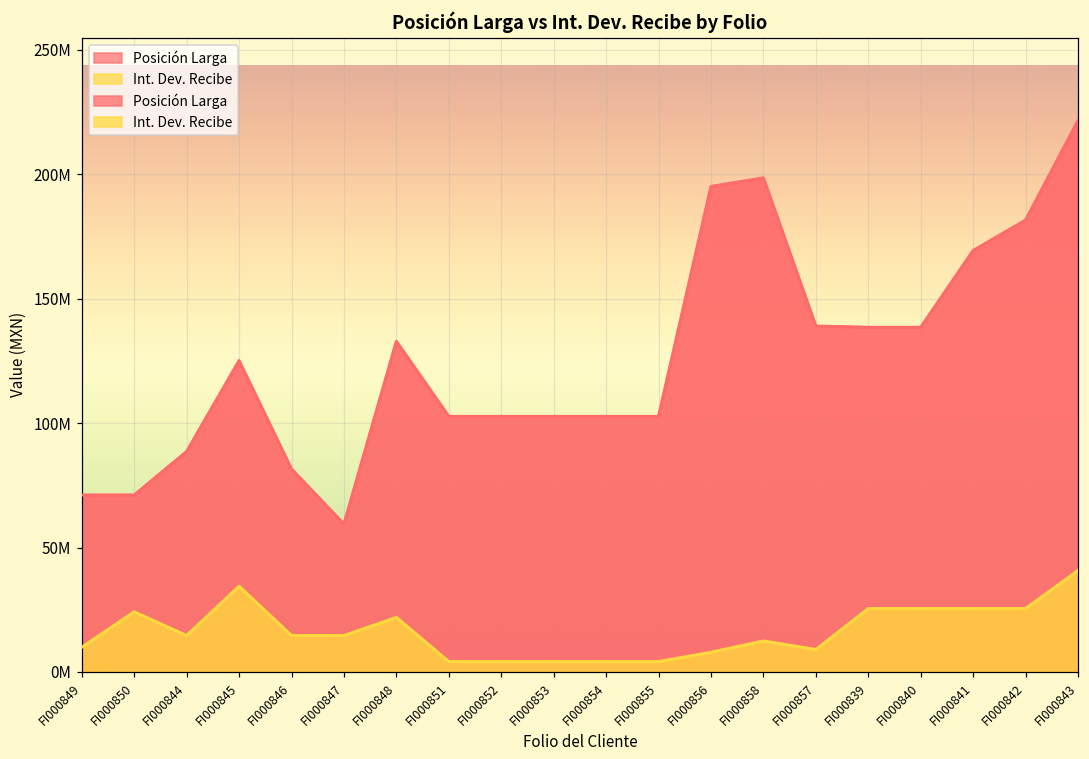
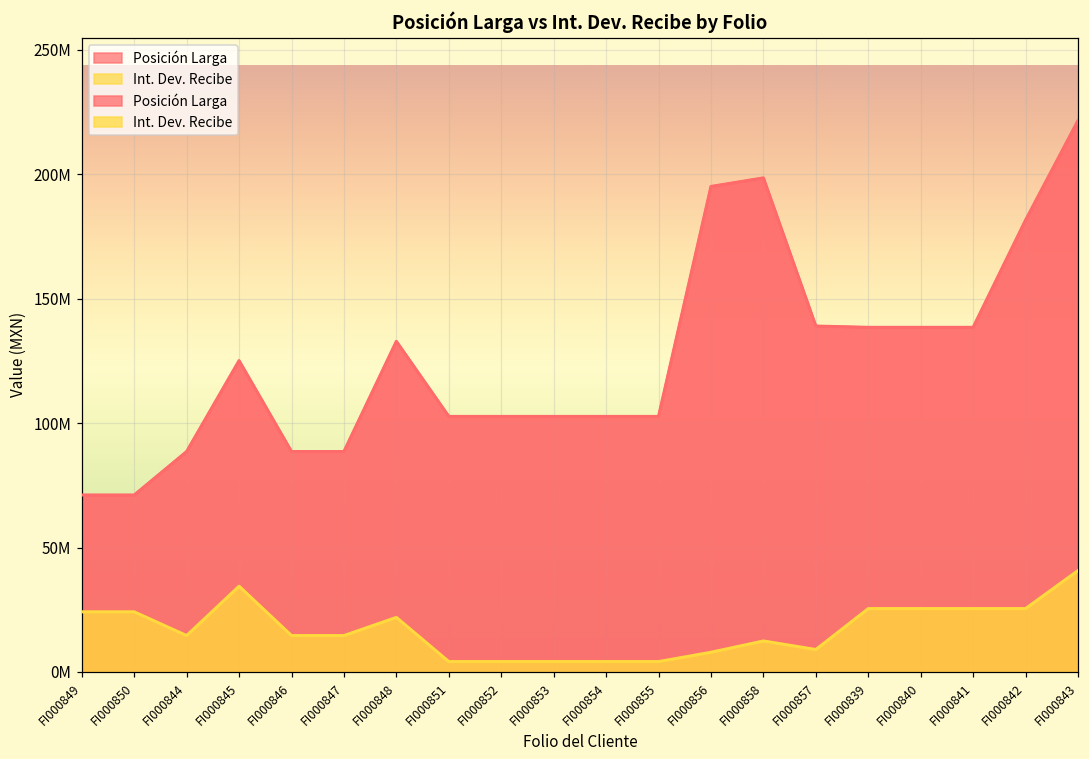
Int. Dev. Recibe, FI000849: 10000000 -> 24000000
Posición Larga, FI000846: 82000000 -> 89000000
Posición Larga, FI000847: 59000000 -> 89000000
Posición Larga, FI000841: 169000000 -> 138000000
